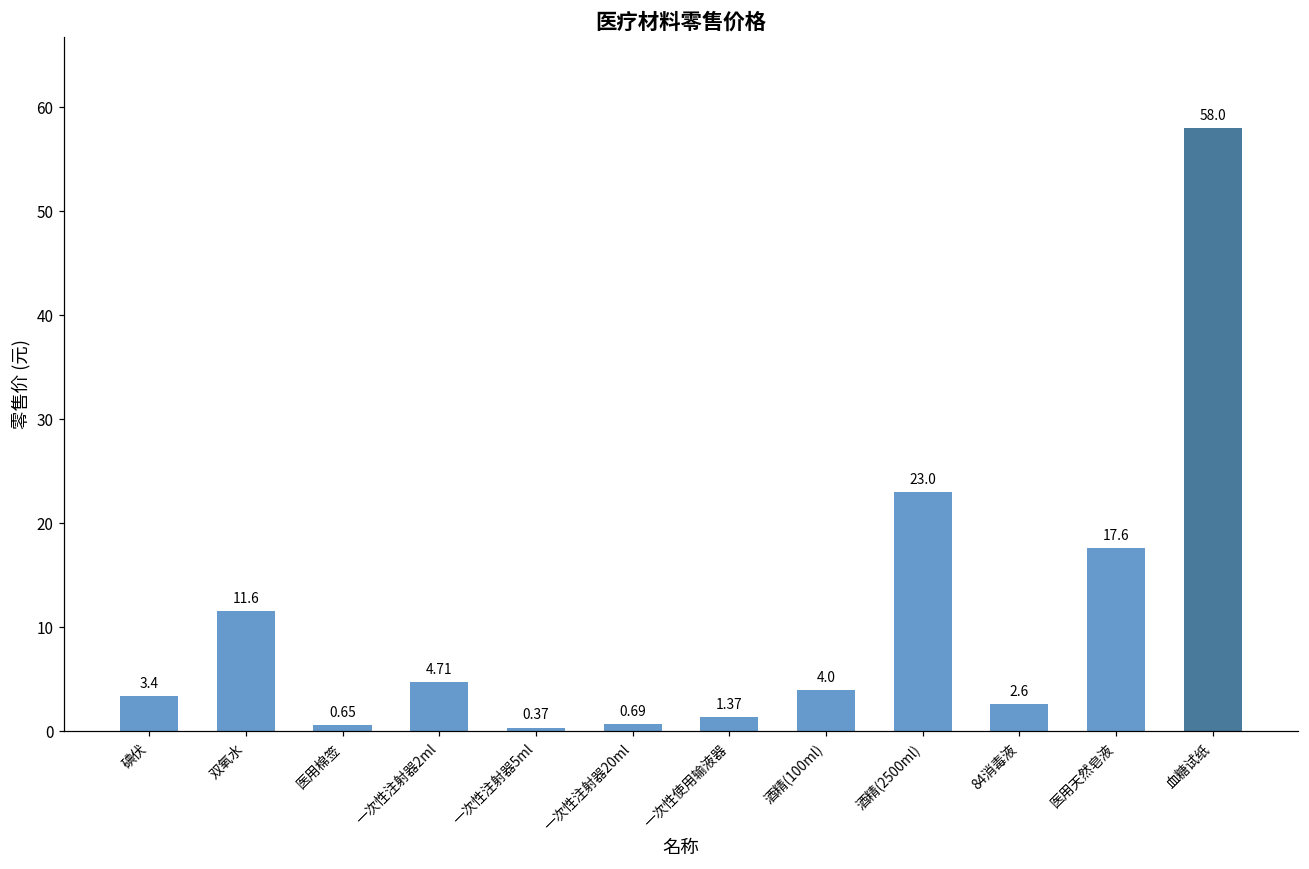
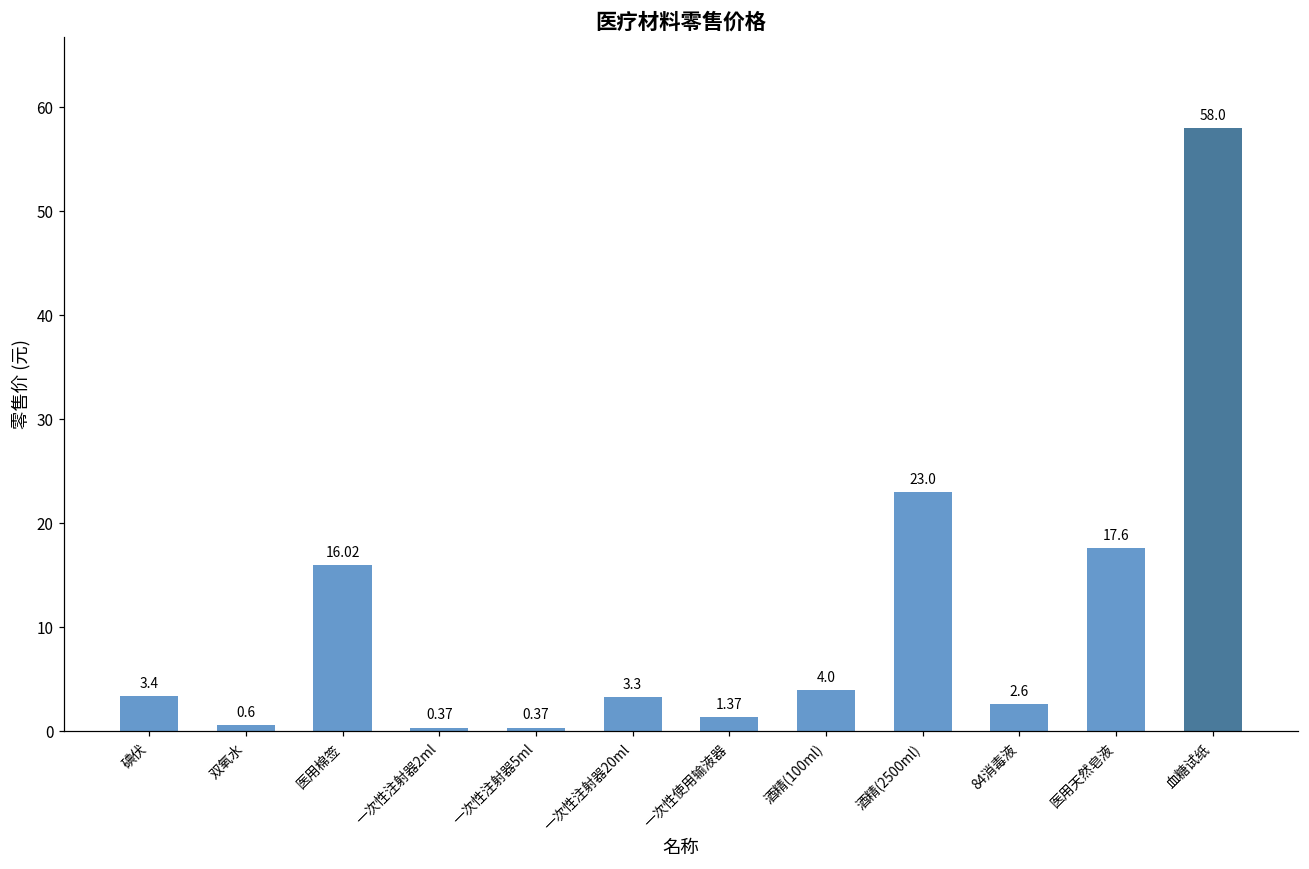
双氧水: 11.6 -> 0.6
医用棉签: 0.65 -> 16.02
一次性注射器2ml: 4.71 -> 0.37
一次性注射器20ml: 0.69 -> 3.3
